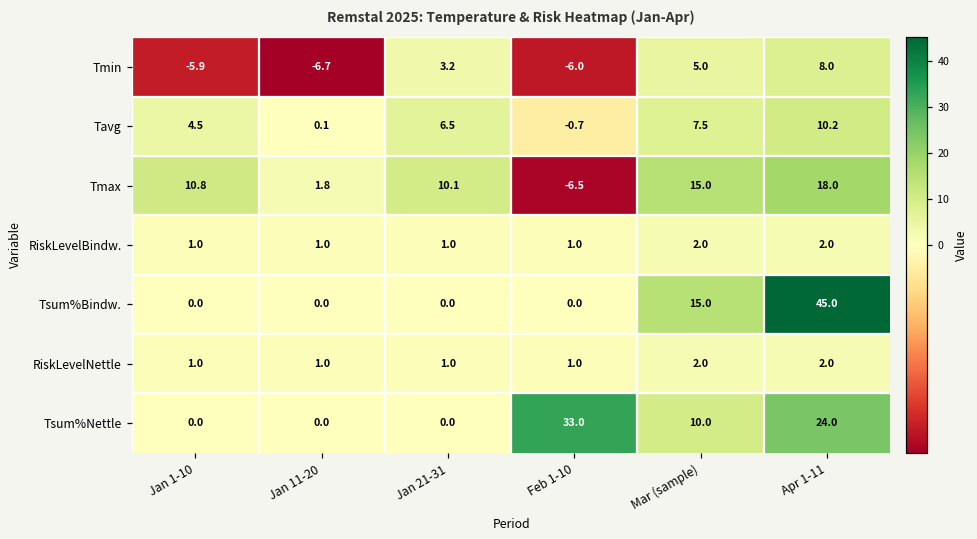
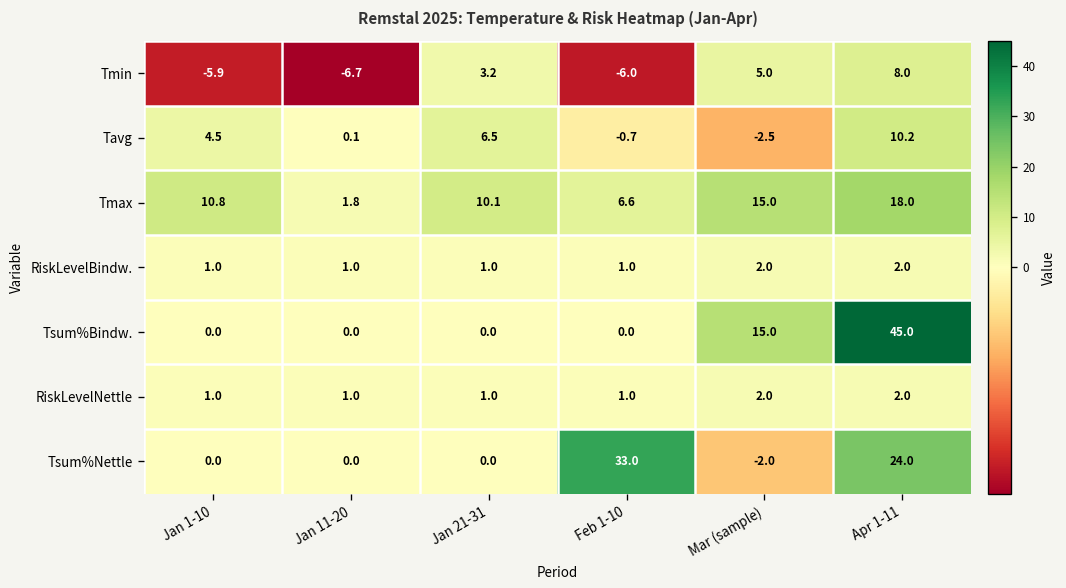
Tavg, Mar (sample): 7.5 -> -2.5
Tmax, Feb 1-10: -6.5 -> 6.6
Tsum%Nettle, Mar (sample): 10.0 -> -2.0
